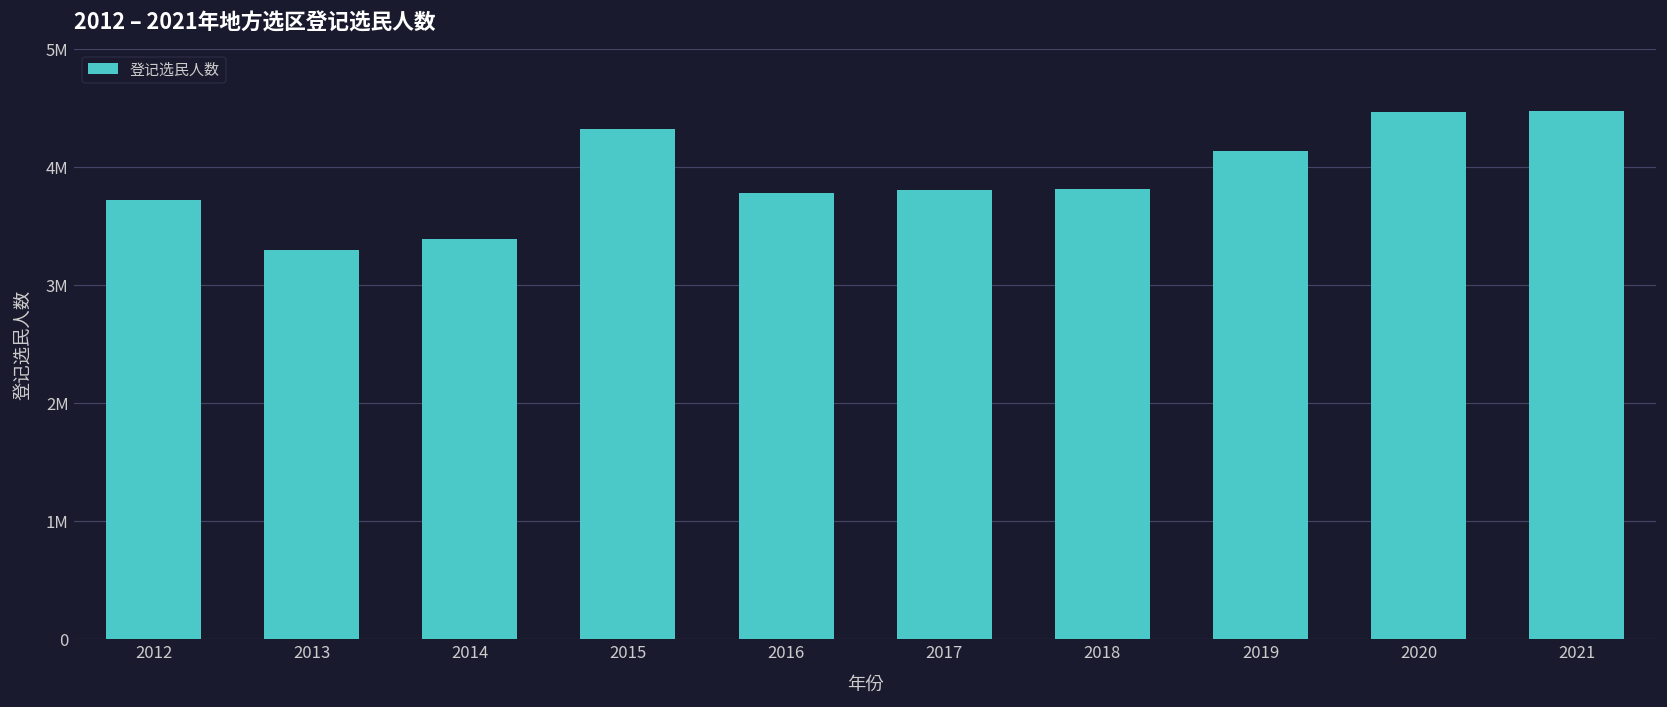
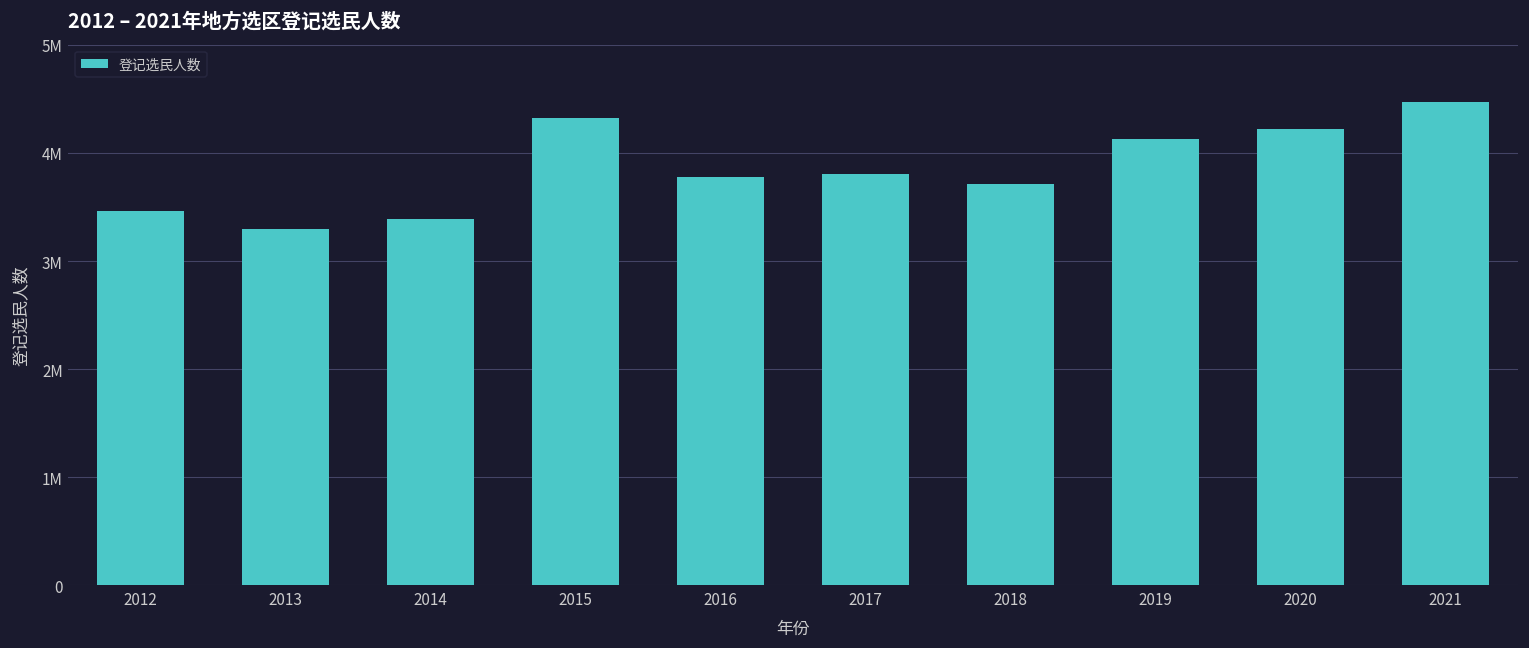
2012: 3700000 -> 3500000
2018: 3800000 -> 3700000
2020: 4500000 -> 4200000
